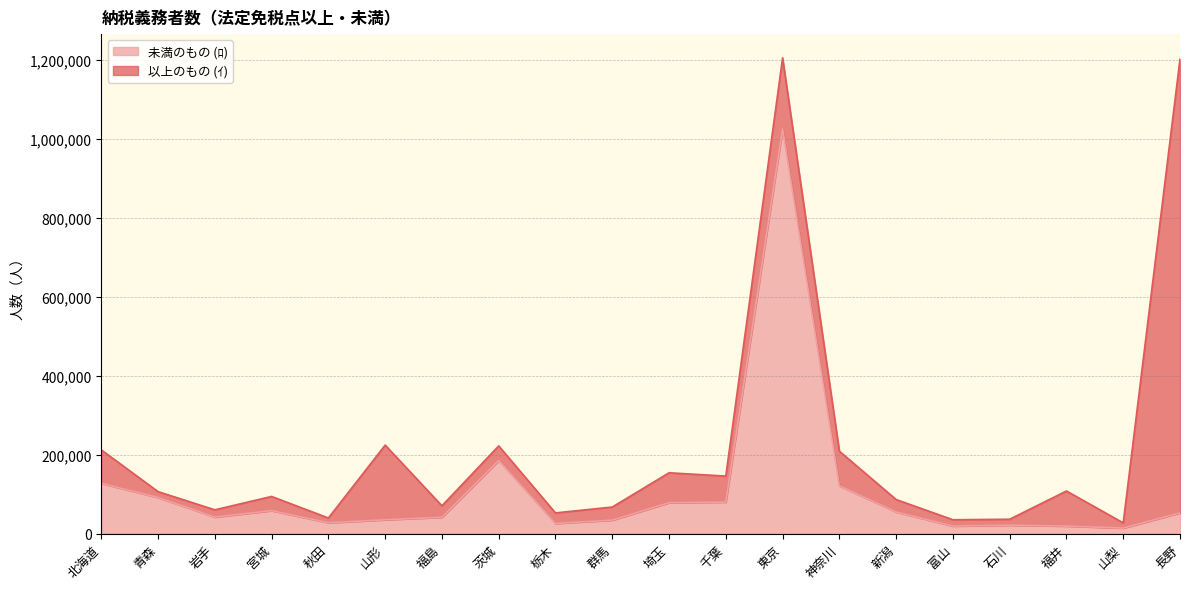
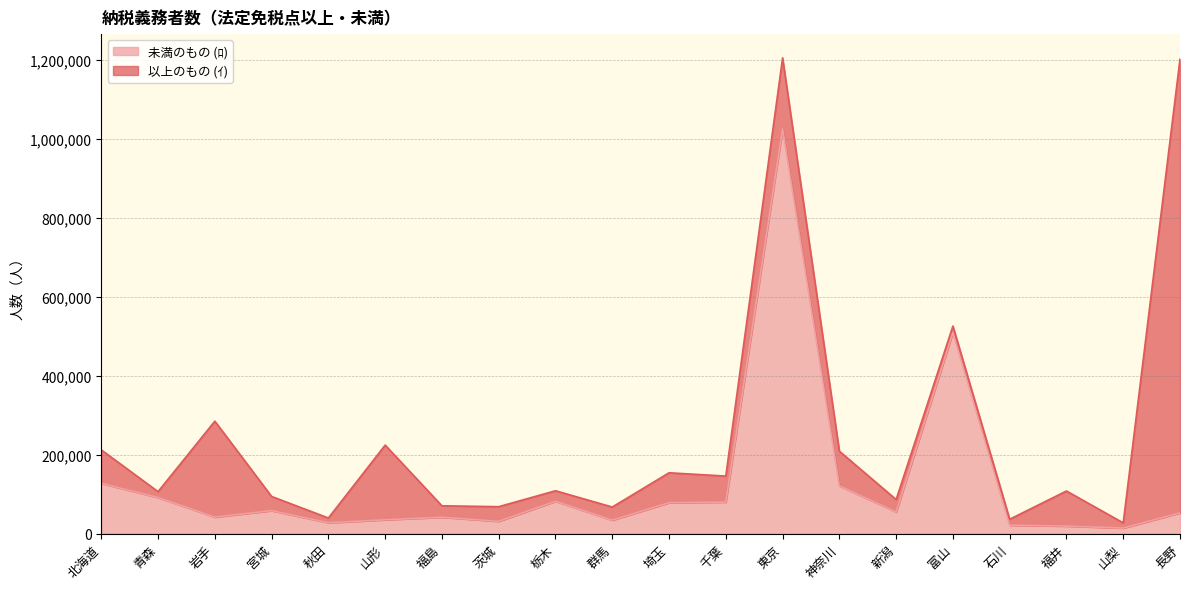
以上のもの (ｲ), 岩手: 20,000 -> 240,000
未満のもの (ﾛ), 茨城: 180,000 -> 30,000
未満のもの (ﾛ), 栃木: 30,000 -> 80,000
未満のもの (ﾛ), 富山: 20,000 -> 510,000
